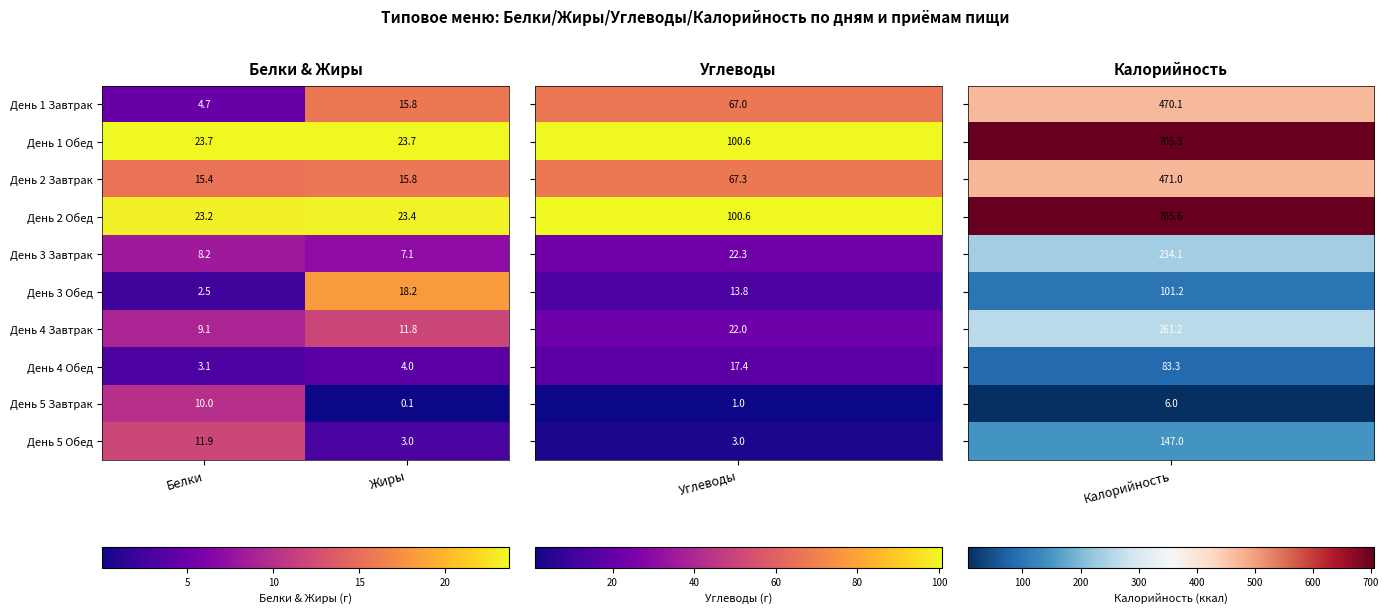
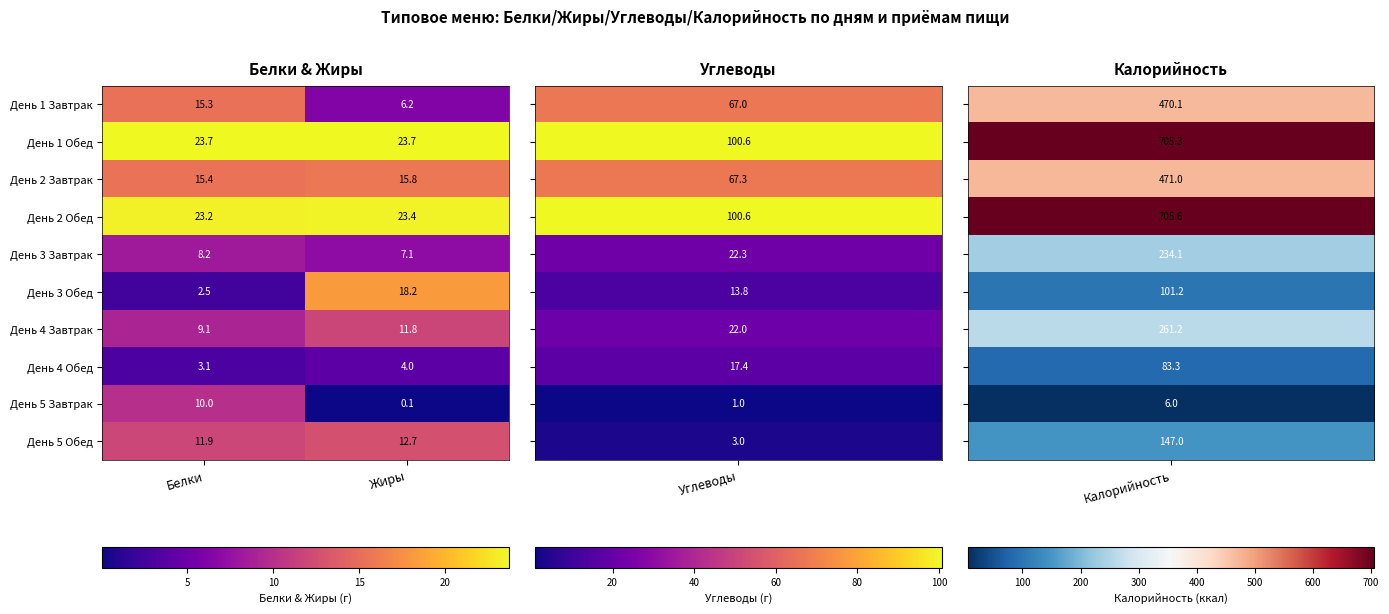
Белки & Жиры, День 1 Завтрак, Белки: 4.7 -> 15.3
Белки & Жиры, День 1 Завтрак, Жиры: 15.8 -> 6.2
Белки & Жиры, День 5 Обед, Жиры: 3.0 -> 12.7
